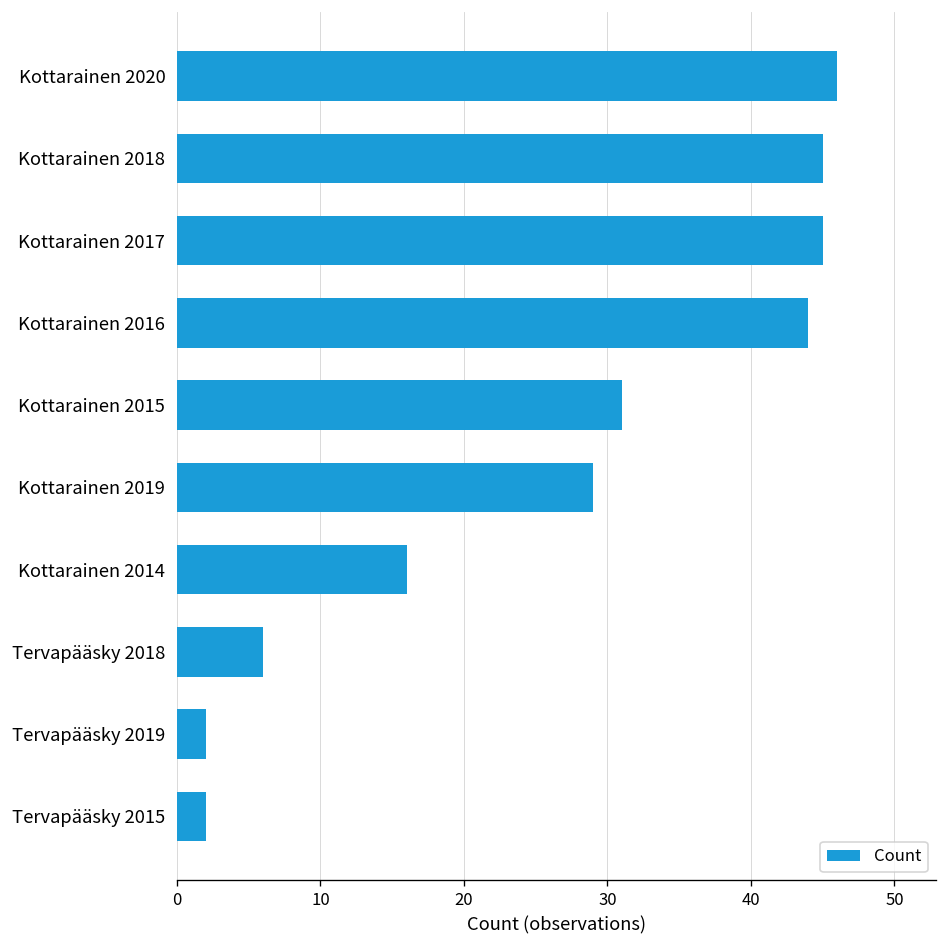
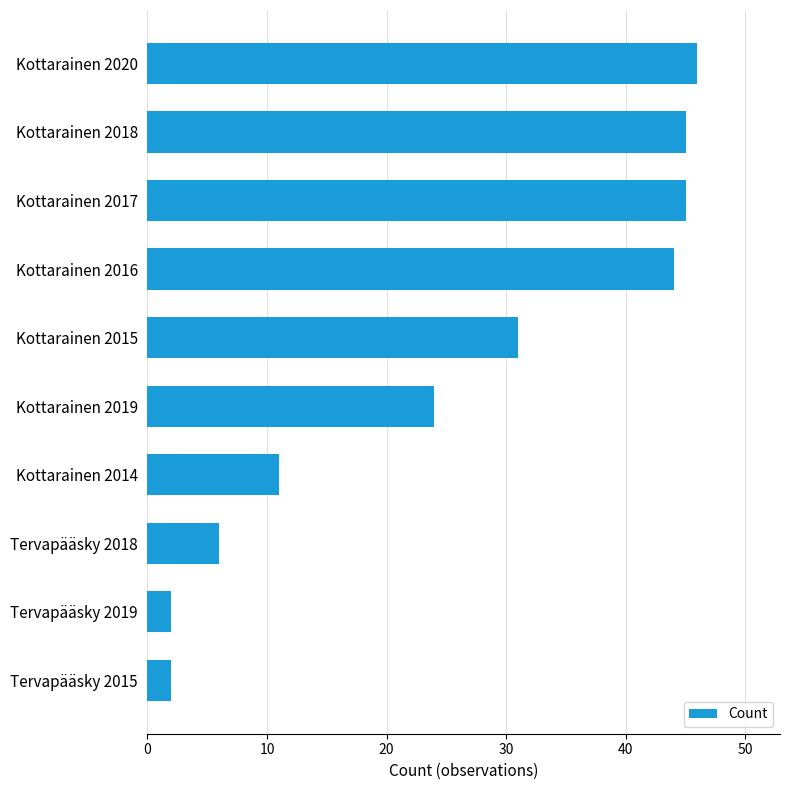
Kottarainen 2019: 29 -> 24
Kottarainen 2014: 16 -> 11
